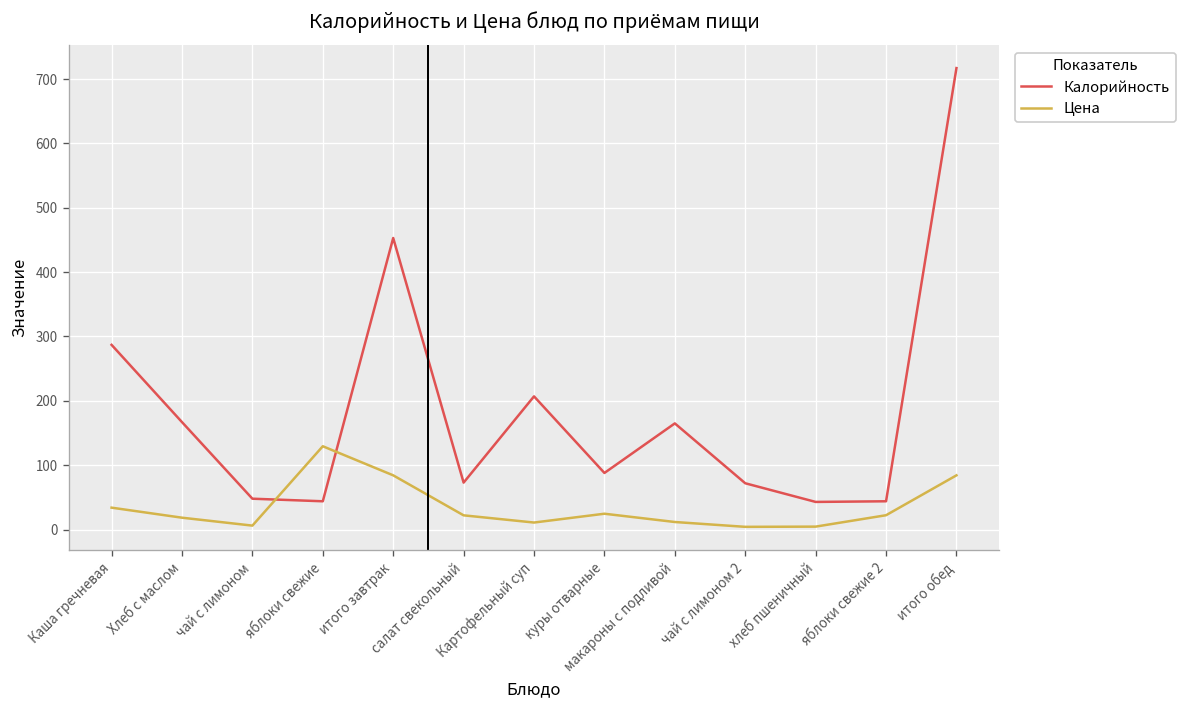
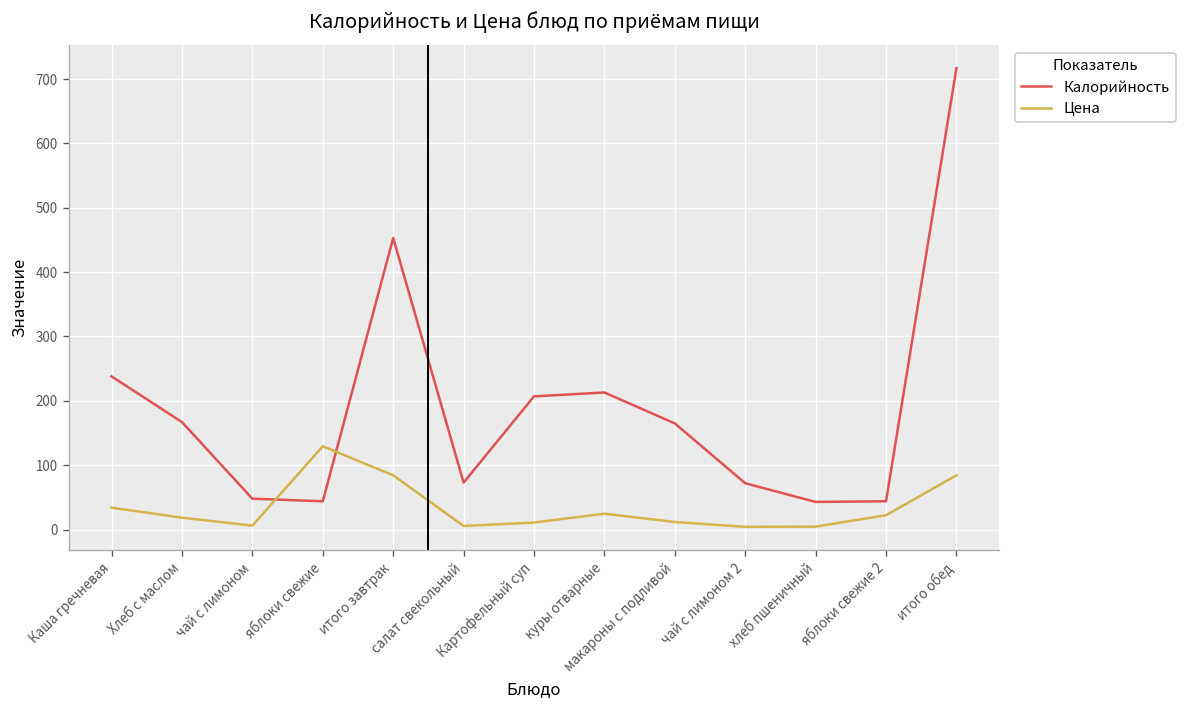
Калорийность, Каша гречневая: 290 -> 240
Цена, салат свекольный: 20 -> 10
Калорийность, куры отварные: 90 -> 210
